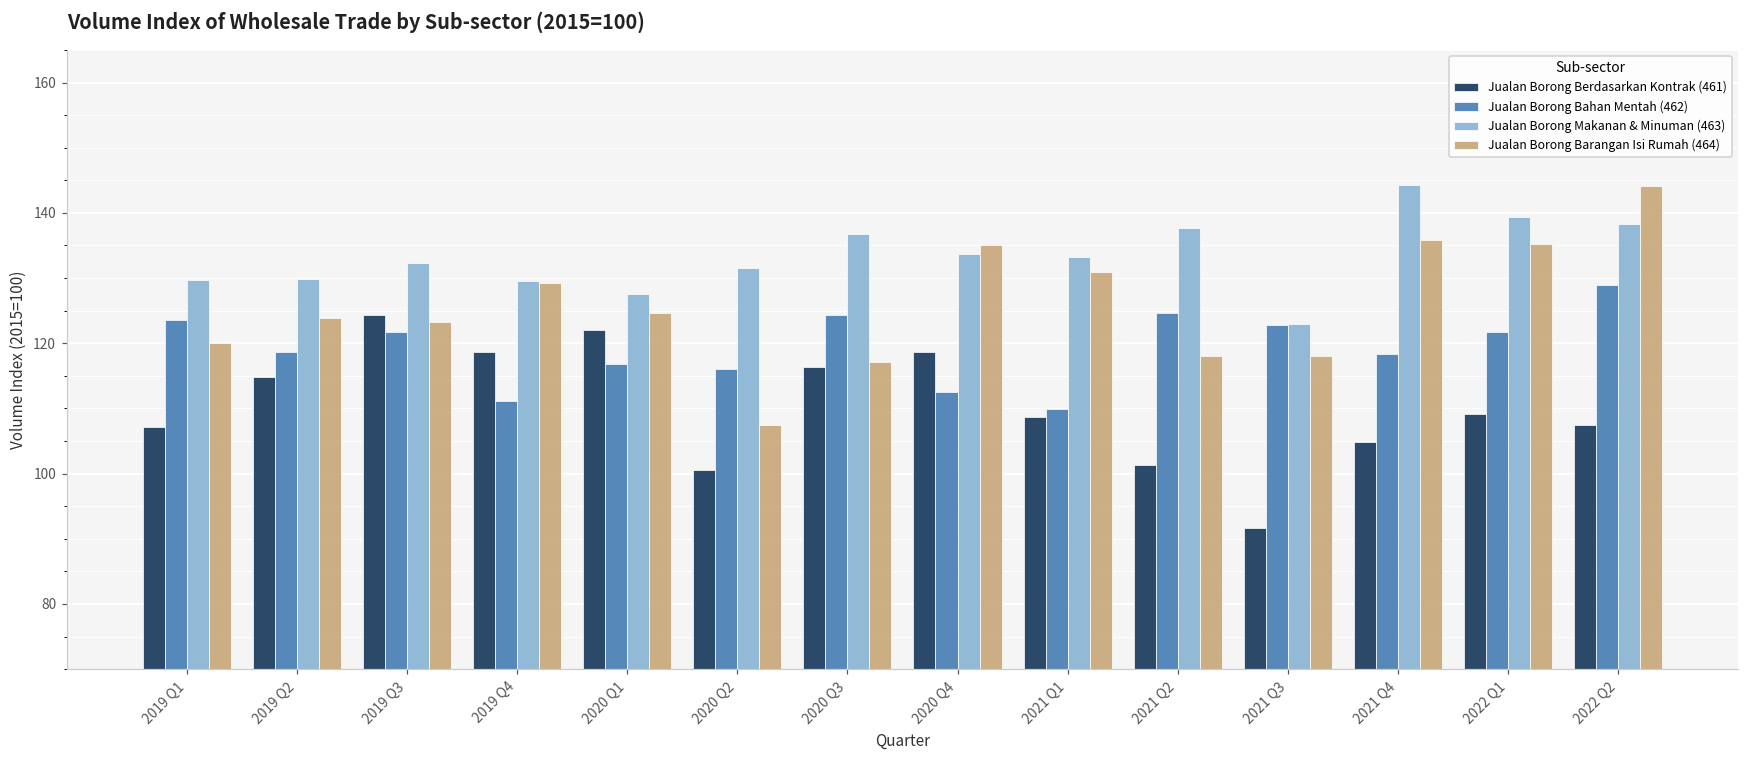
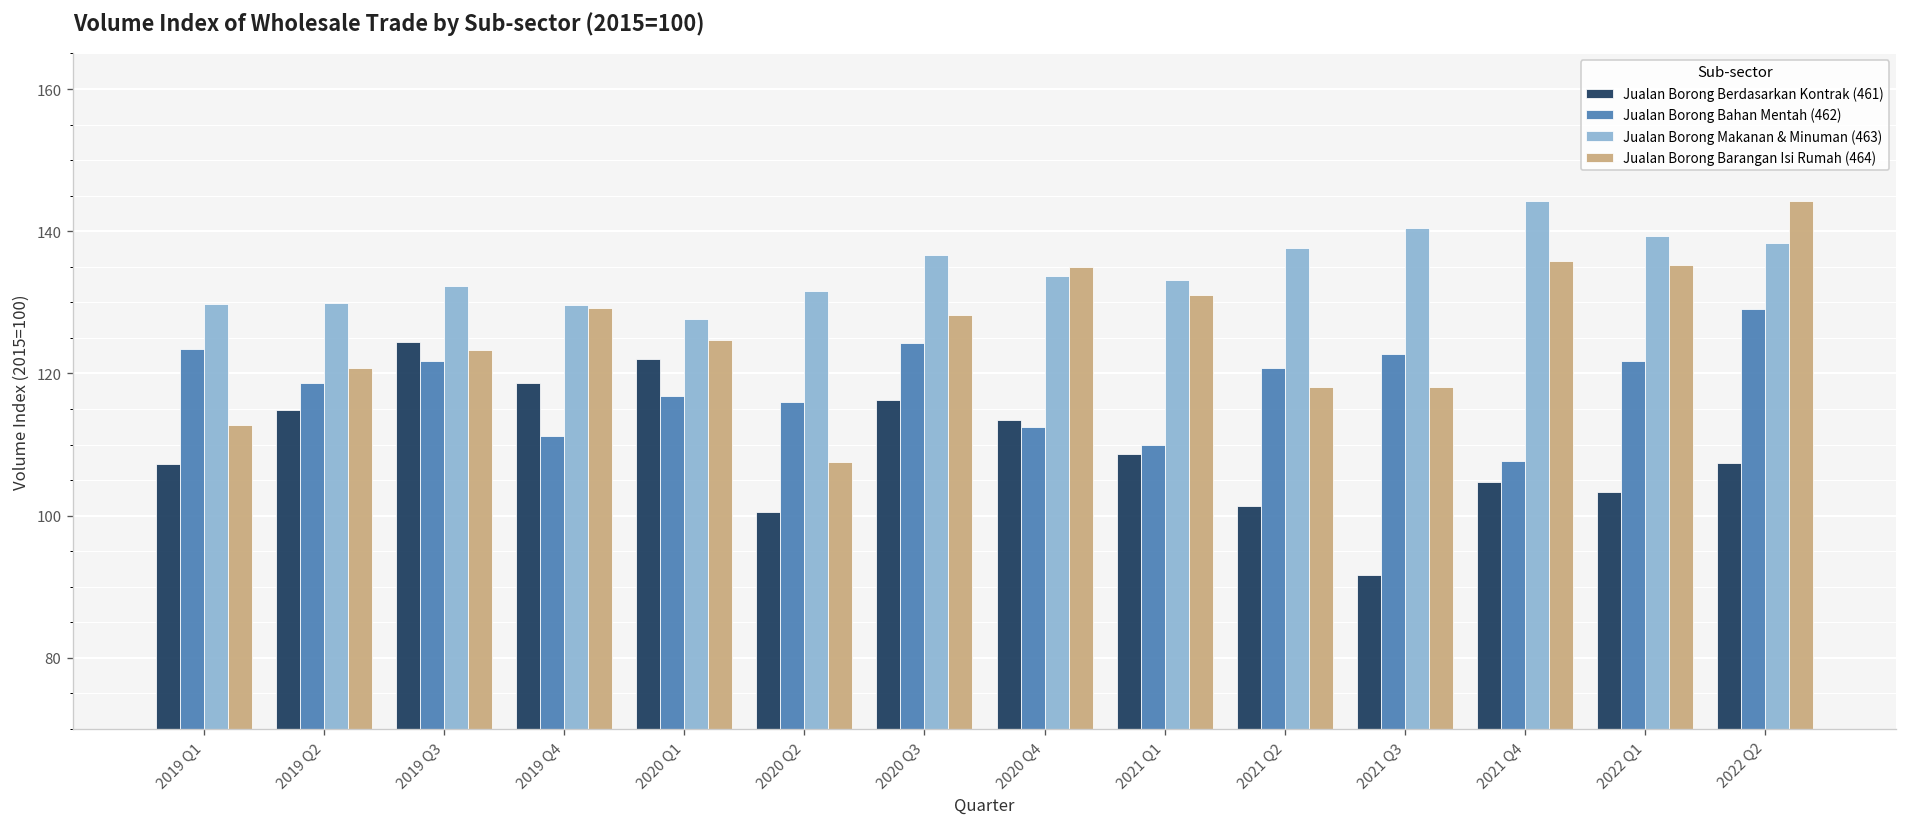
Jualan Borong Barangan Isi Rumah (464), 2019 Q1: 120 -> 113
Jualan Borong Barangan Isi Rumah (464), 2019 Q2: 124 -> 121
Jualan Borong Barangan Isi Rumah (464), 2020 Q3: 117 -> 128
Jualan Borong Berdasarkan Kontrak (461), 2020 Q4: 119 -> 113
Jualan Borong Bahan Mentah (462), 2021 Q2: 125 -> 121
Jualan Borong Makanan & Minuman (463), 2021 Q3: 123 -> 140
Jualan Borong Bahan Mentah (462), 2021 Q4: 118 -> 108
Jualan Borong Berdasarkan Kontrak (461), 2022 Q1: 109 -> 103
